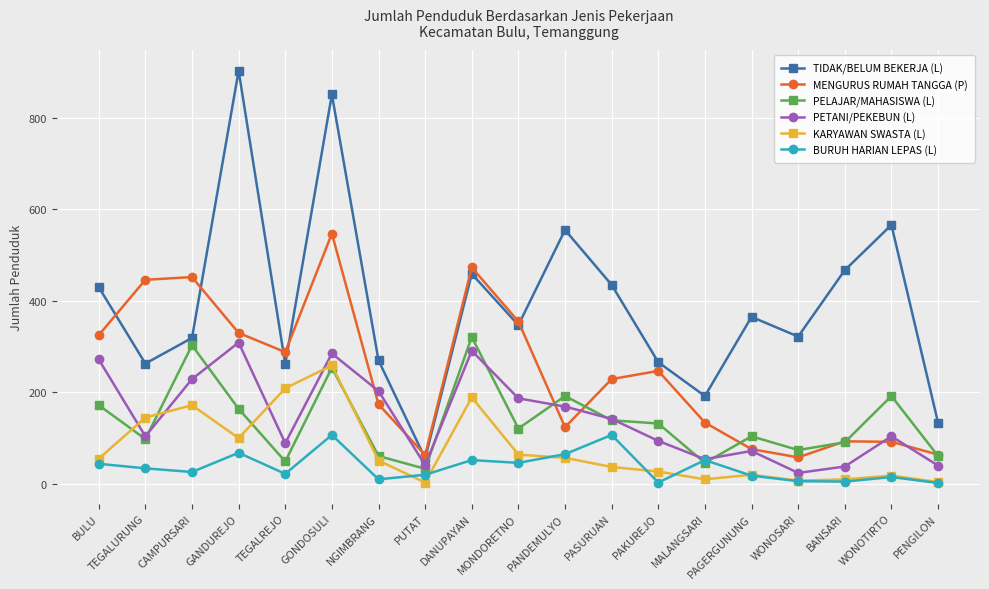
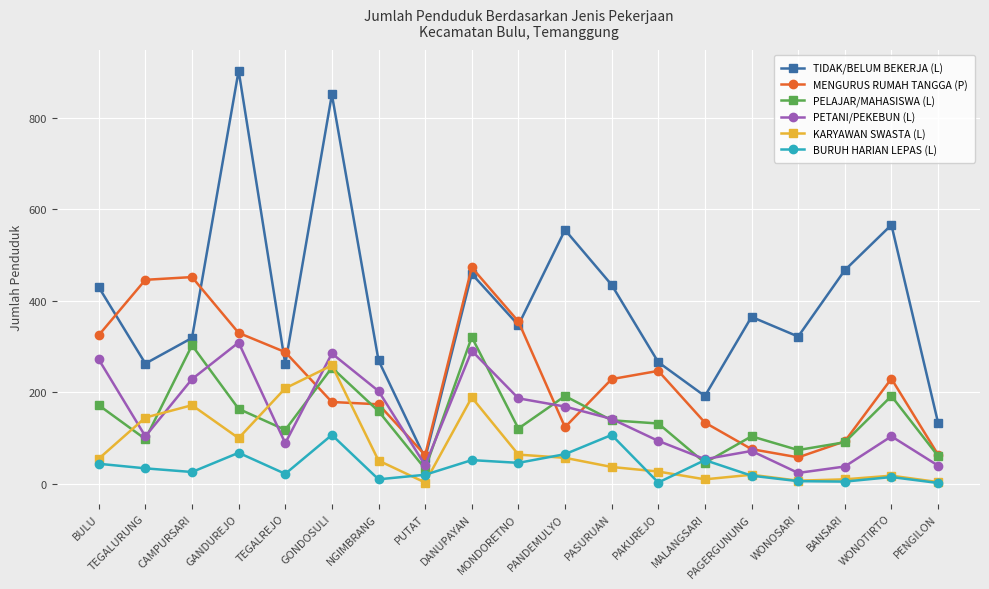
PELAJAR/MAHASISWA (L), TEGALREJO: 50 -> 120
MENGURUS RUMAH TANGGA (P), GONDOSULI: 550 -> 180
PELAJAR/MAHASISWA (L), NGIMBRANG: 60 -> 160
MENGURUS RUMAH TANGGA (P), WONOTIRTO: 90 -> 230
